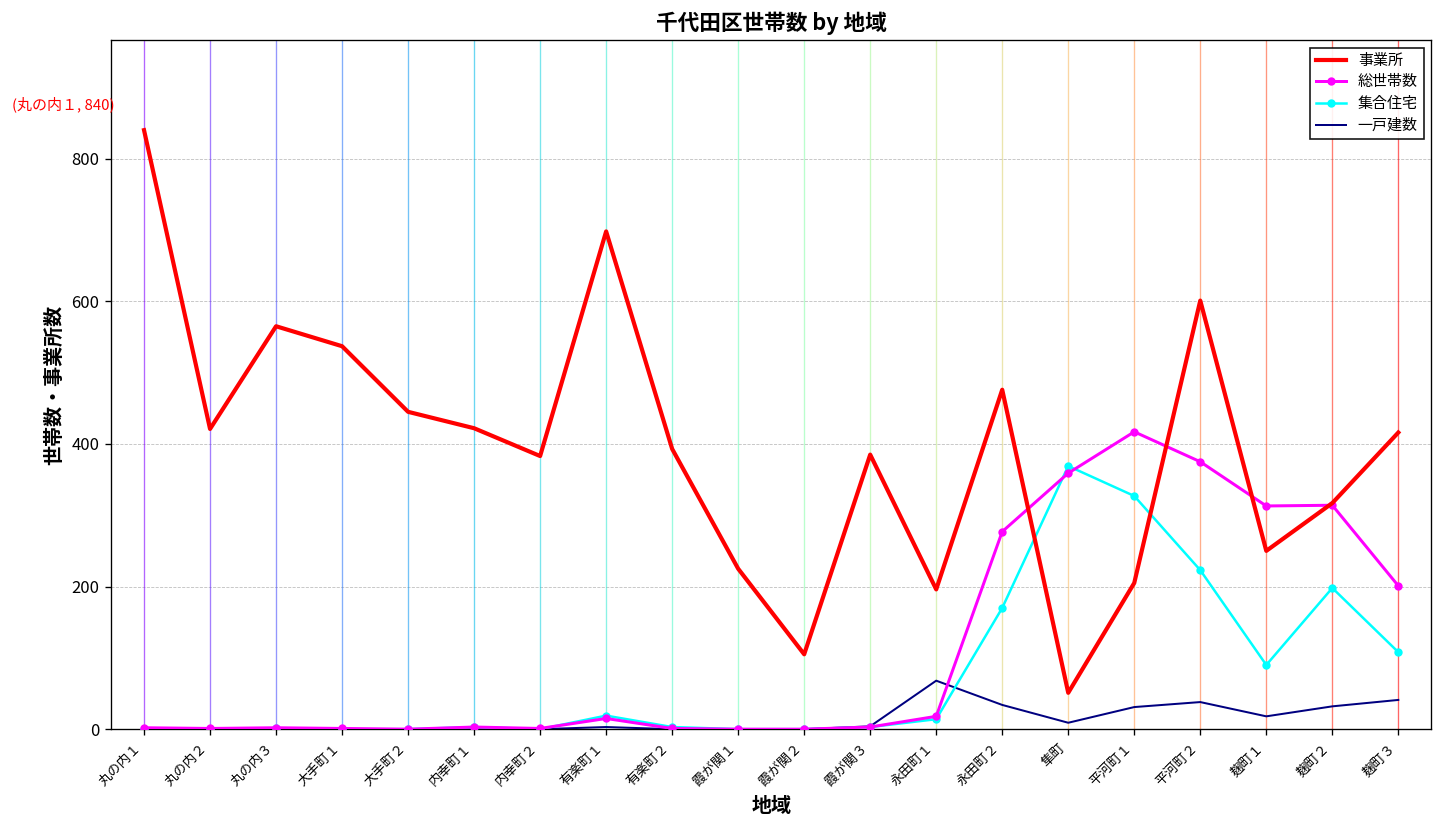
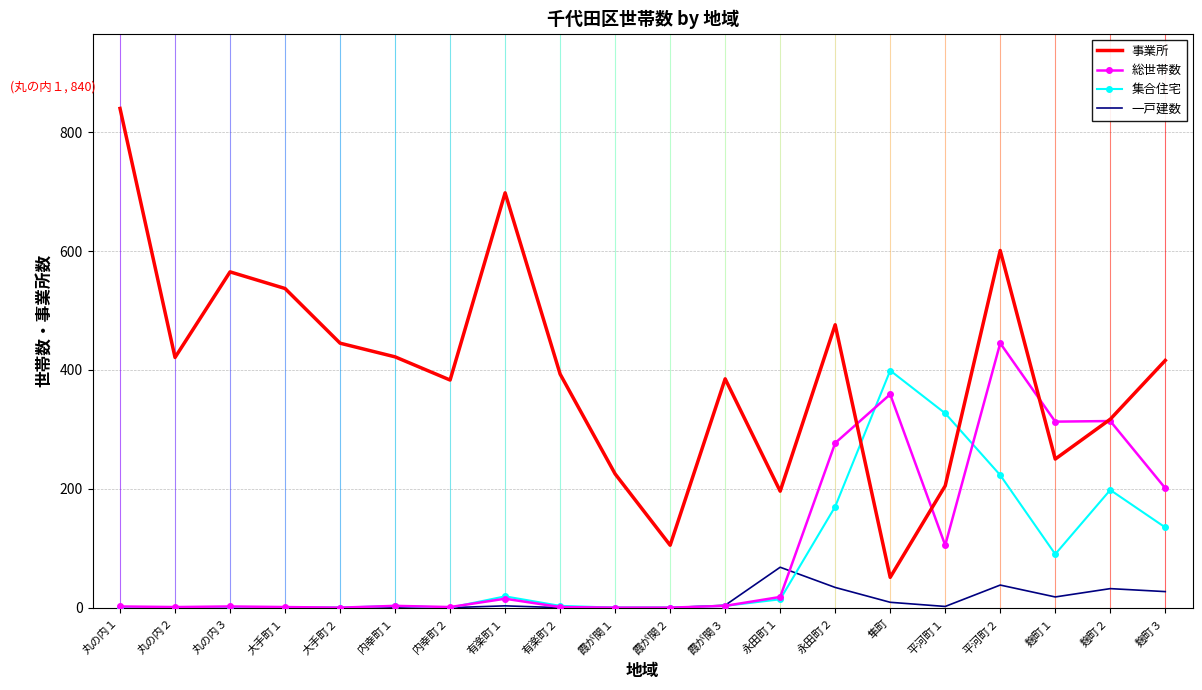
集合住宅, 隼町: 370 -> 400
総世帯数, 平河町１: 420 -> 110
一戸建数, 平河町１: 30 -> 0
総世帯数, 平河町２: 380 -> 450
集合住宅, 麹町３: 110 -> 140
一戸建数, 麹町３: 40 -> 30
